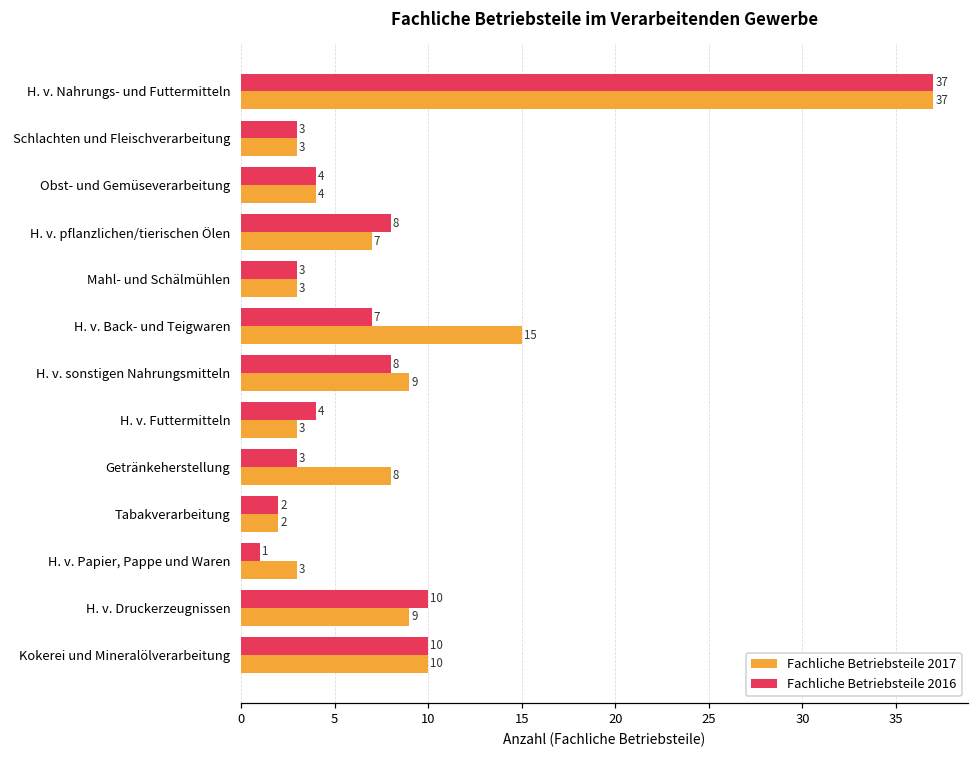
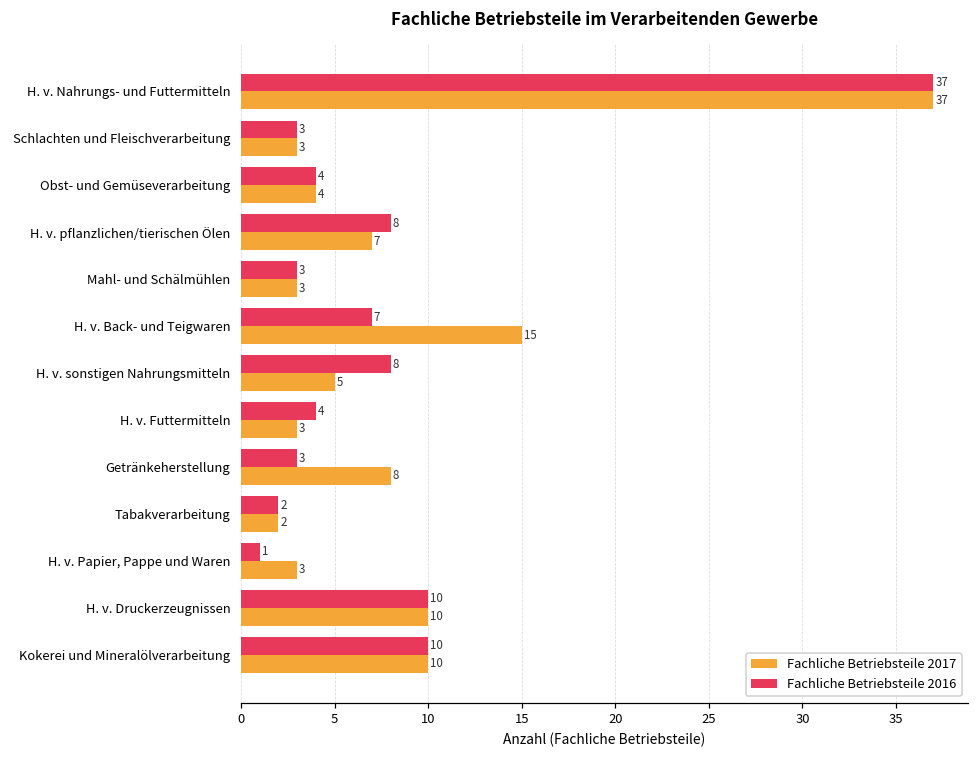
Fachliche Betriebsteile 2017, H. v. sonstigen Nahrungsmitteln: 9 -> 5
Fachliche Betriebsteile 2017, H. v. Druckerzeugnissen: 9 -> 10
